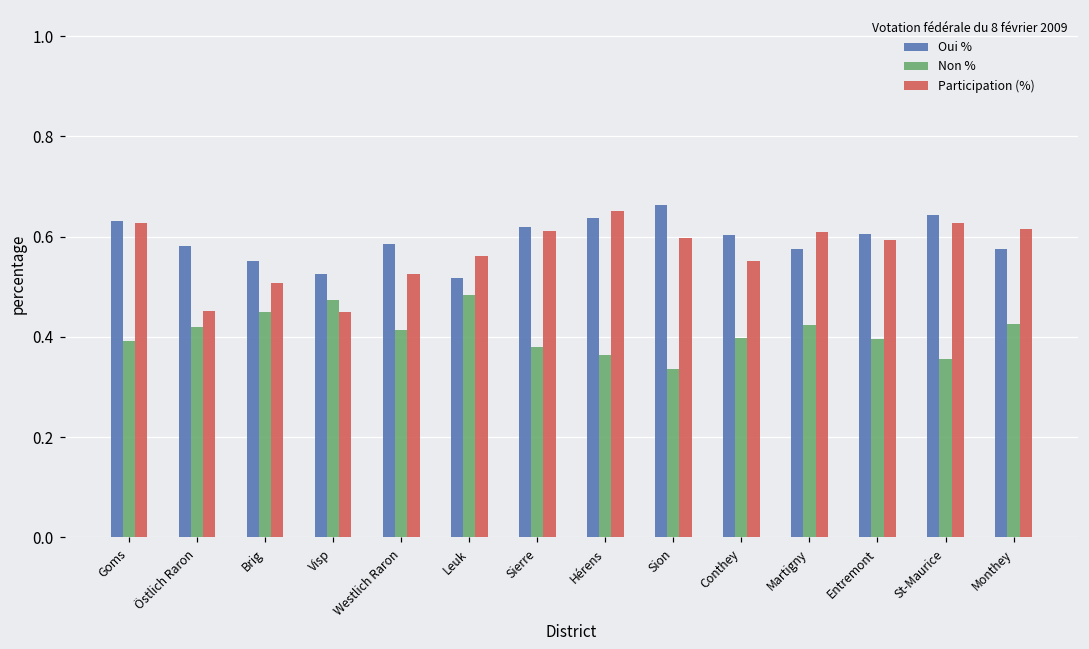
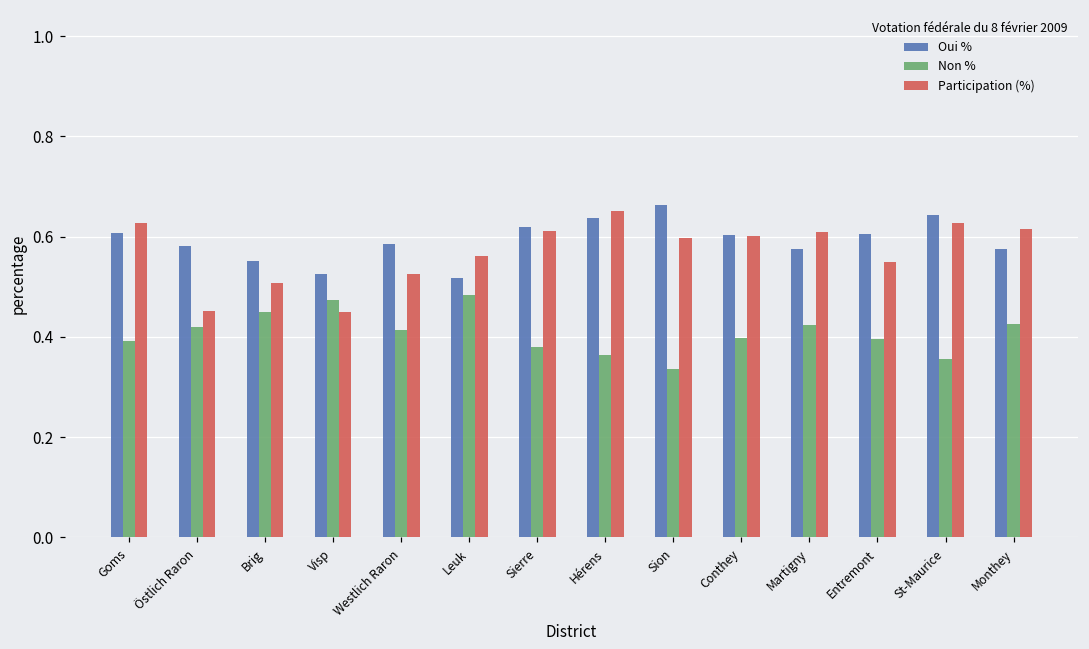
Oui %, Goms: 0.63 -> 0.61
Participation (%), Conthey: 0.55 -> 0.60
Participation (%), Entremont: 0.59 -> 0.55
